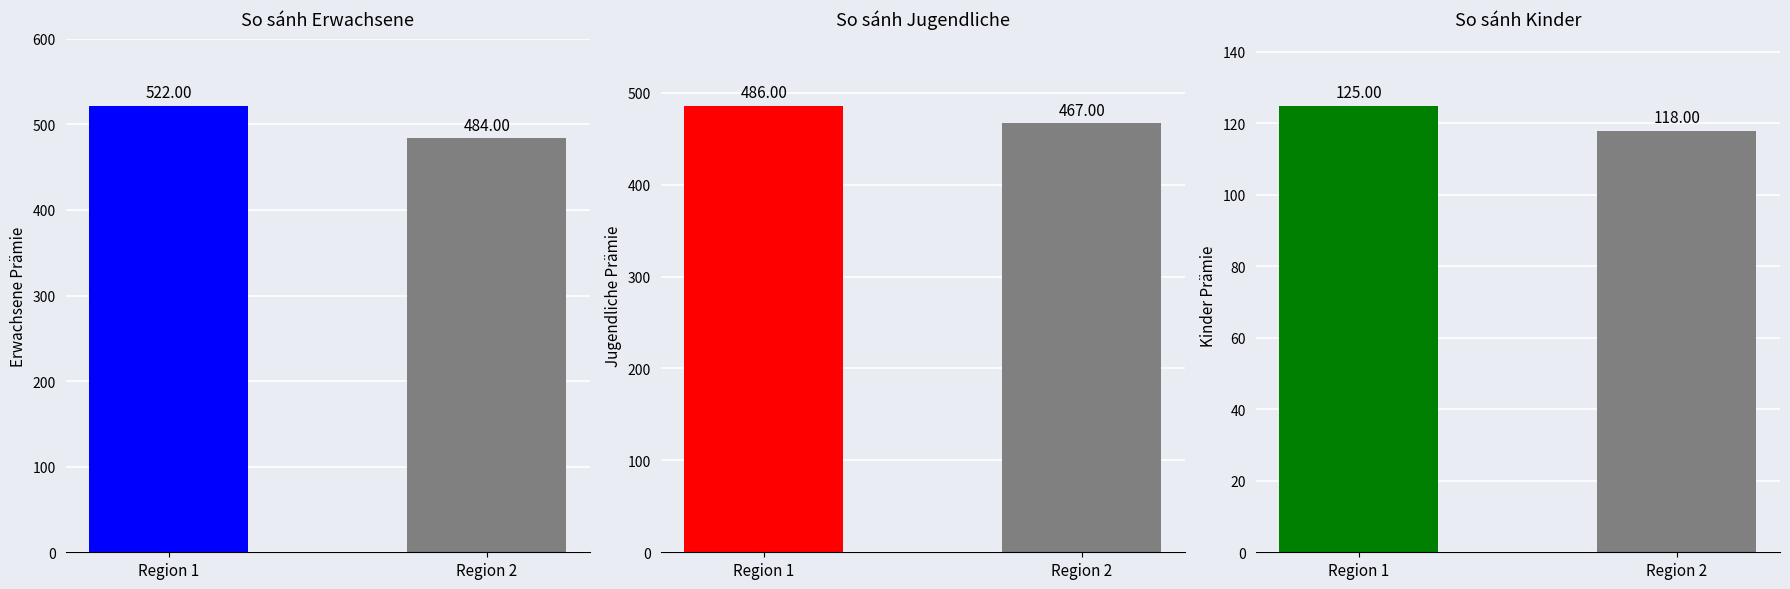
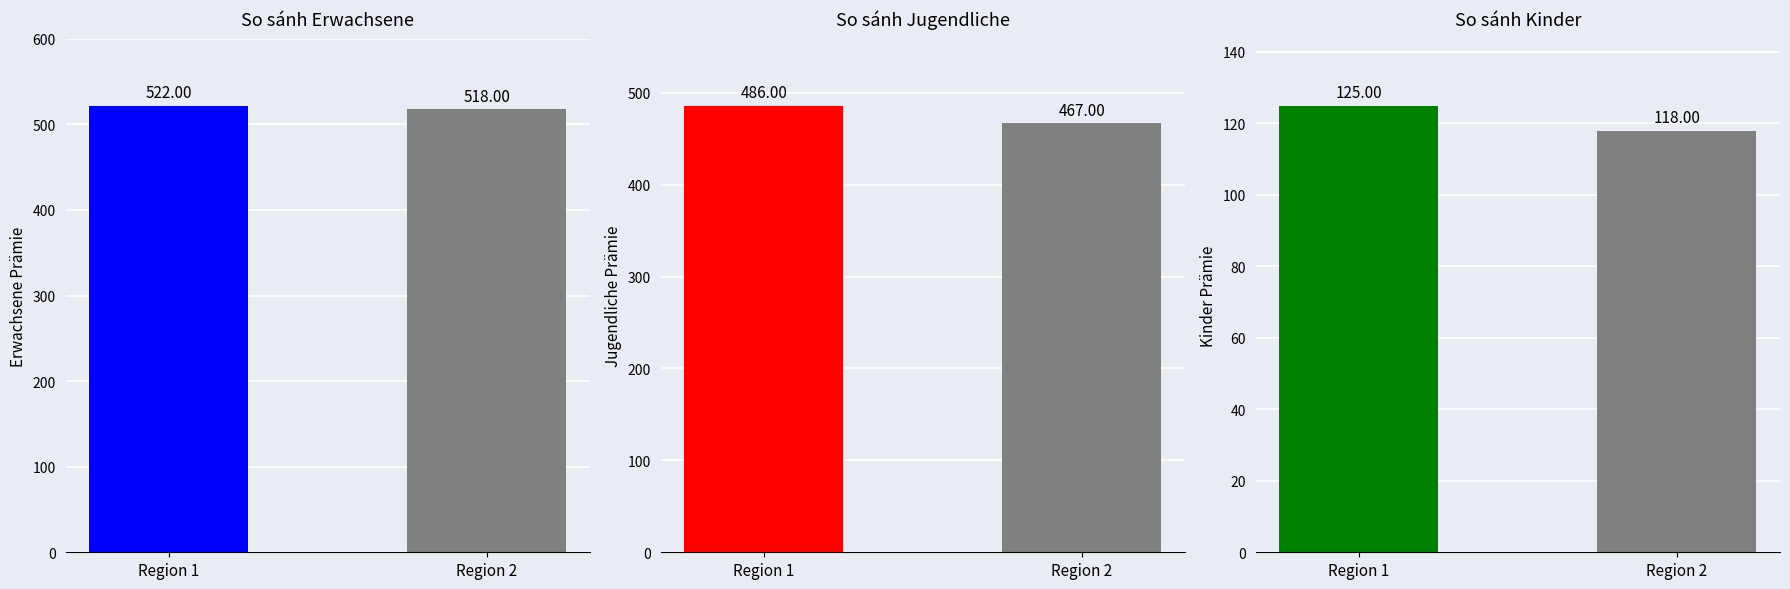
So sánh Erwachsene, Region 2: 484.00 -> 518.00
